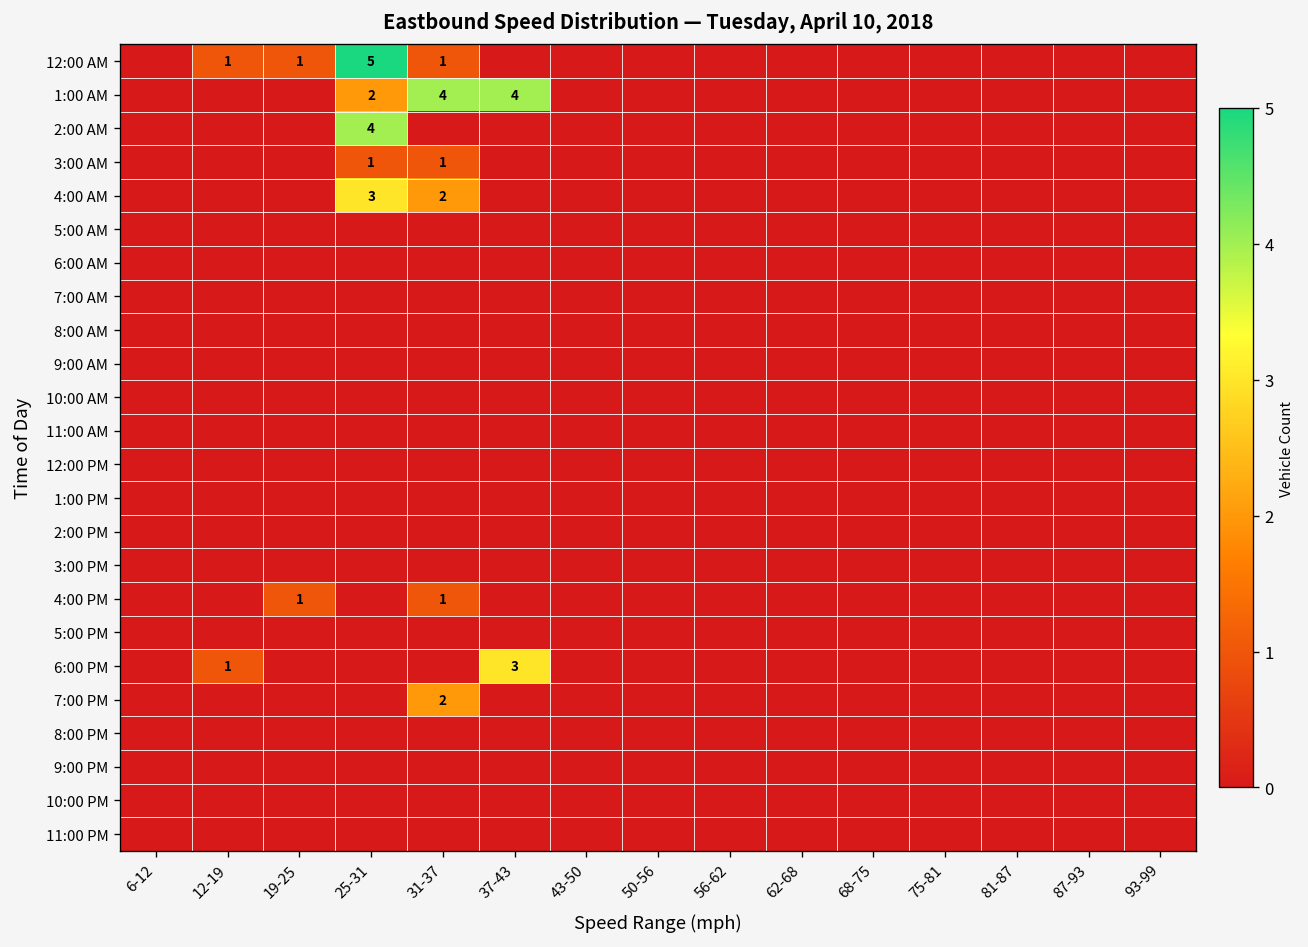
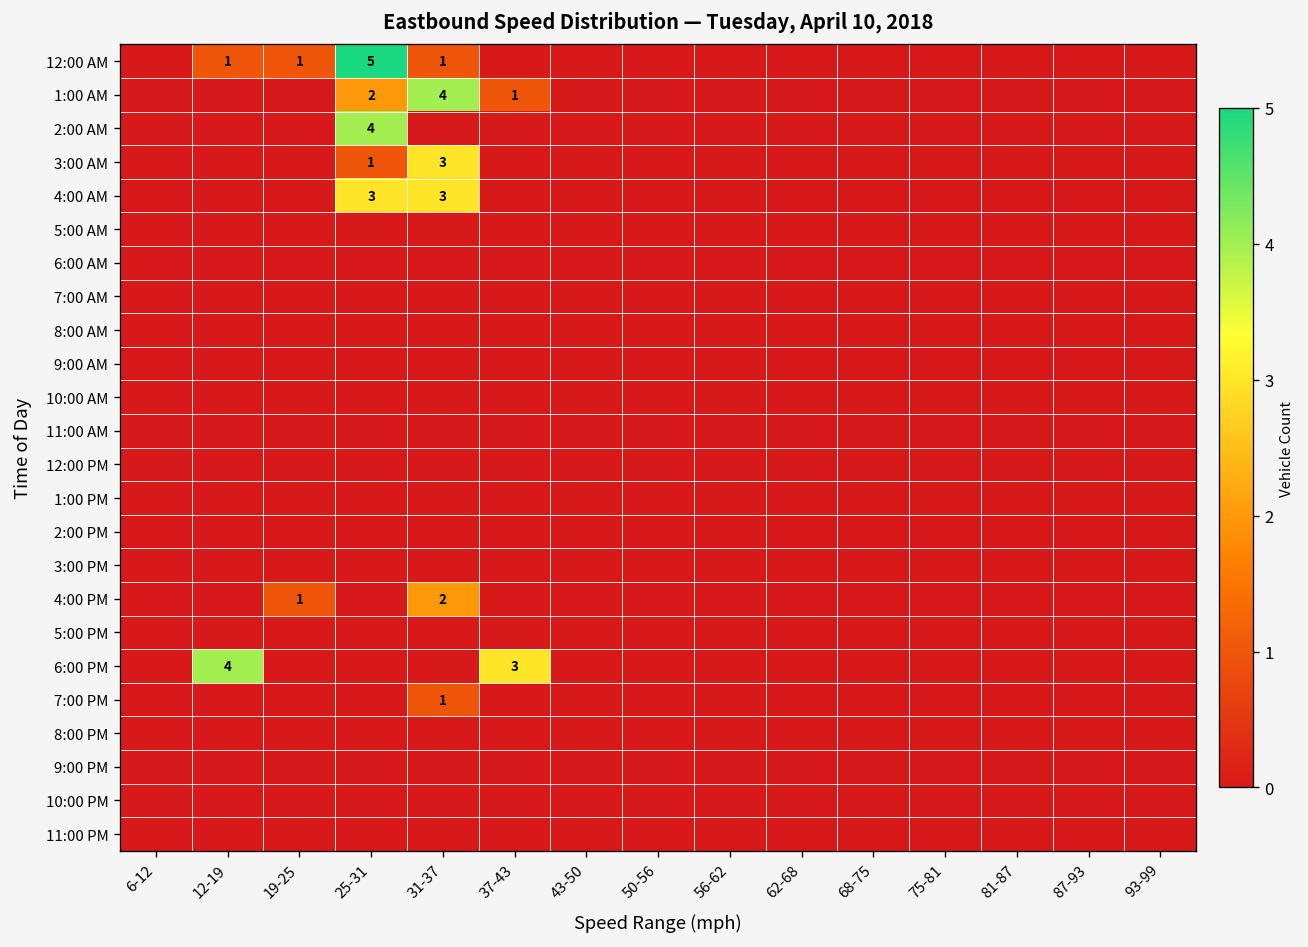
1:00 AM, 37-43: 4 -> 1
3:00 AM, 31-37: 1 -> 3
4:00 AM, 31-37: 2 -> 3
4:00 PM, 31-37: 1 -> 2
6:00 PM, 12-19: 1 -> 4
7:00 PM, 31-37: 2 -> 1
